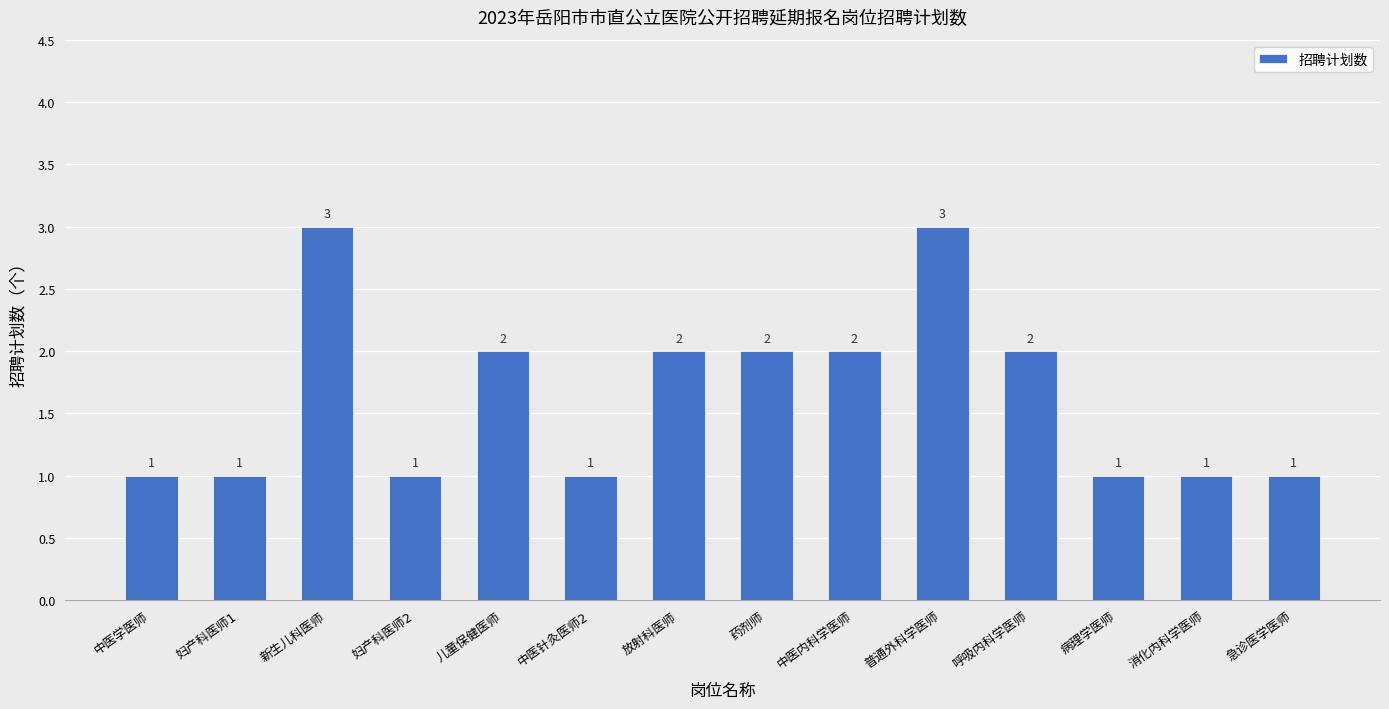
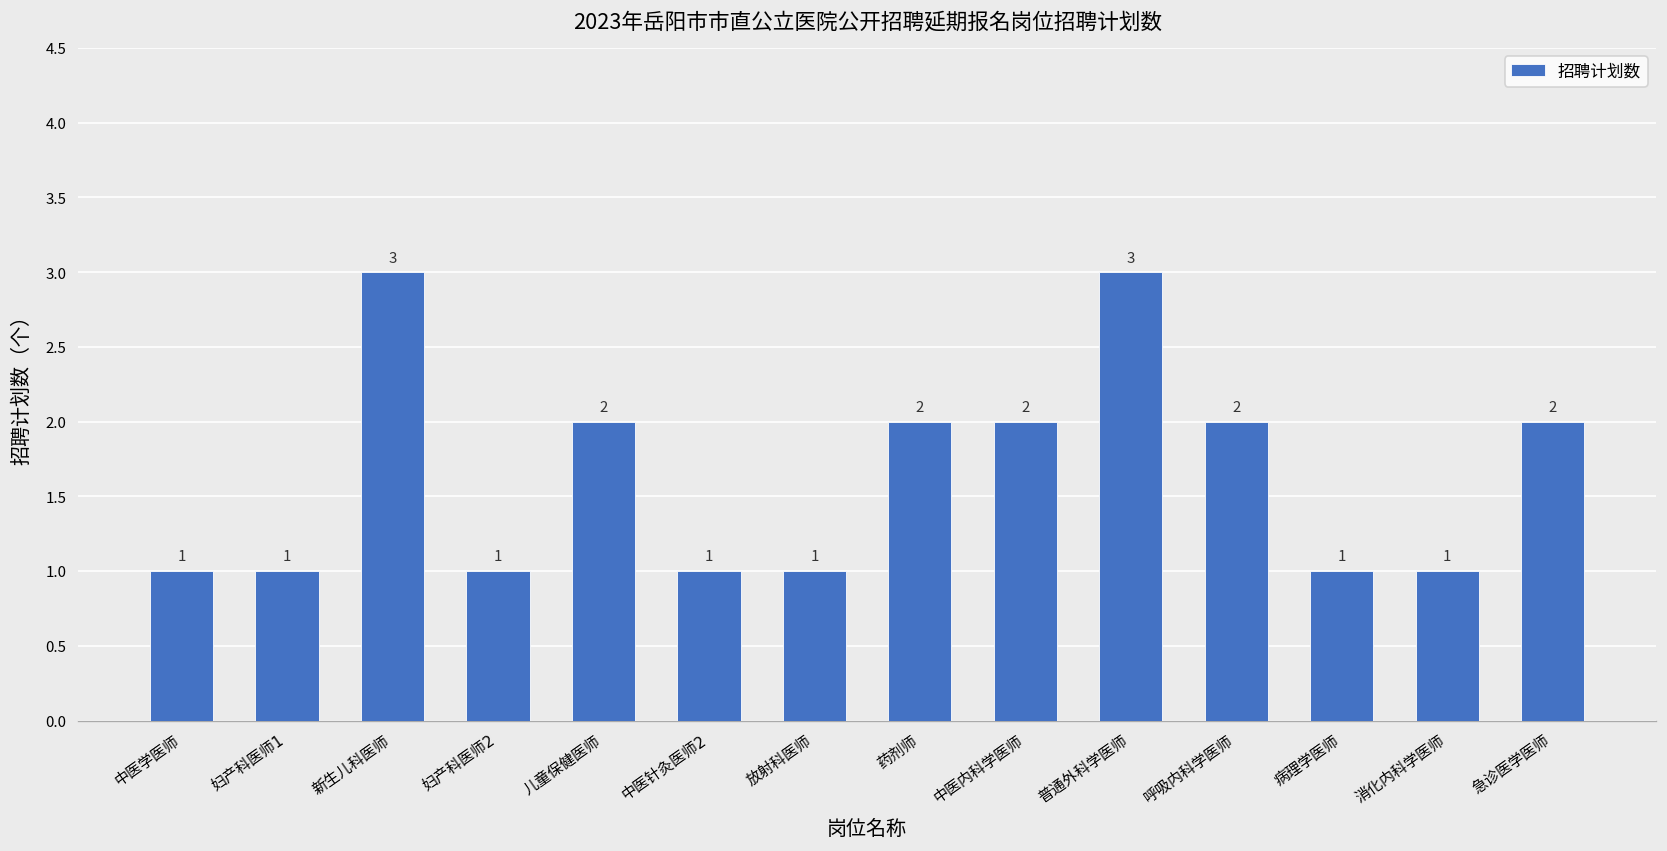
放射科医师: 2 -> 1
急诊医学医师: 1 -> 2
